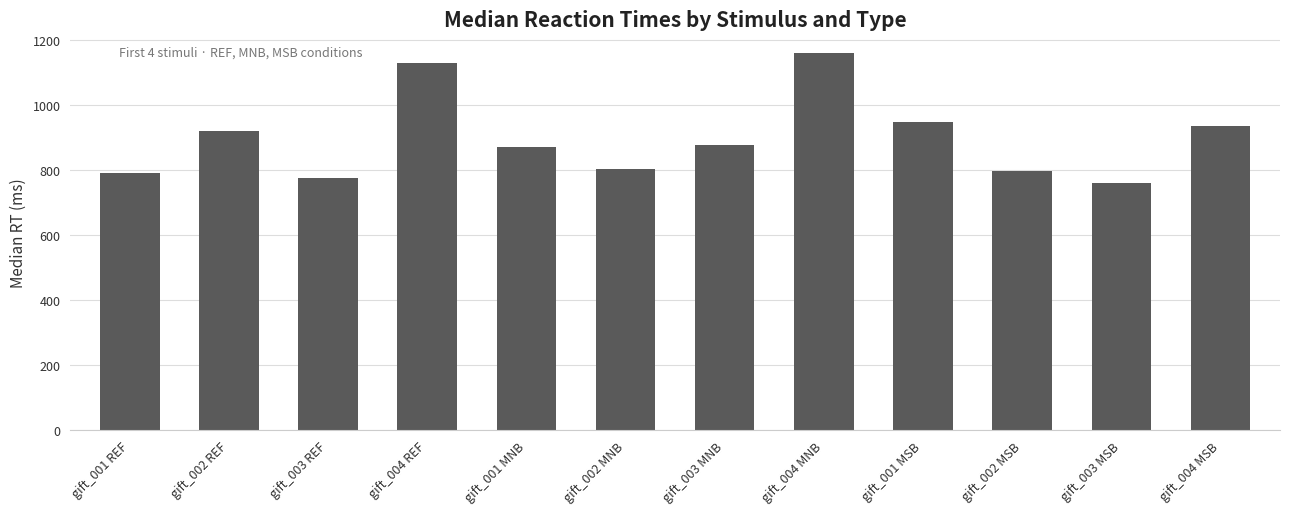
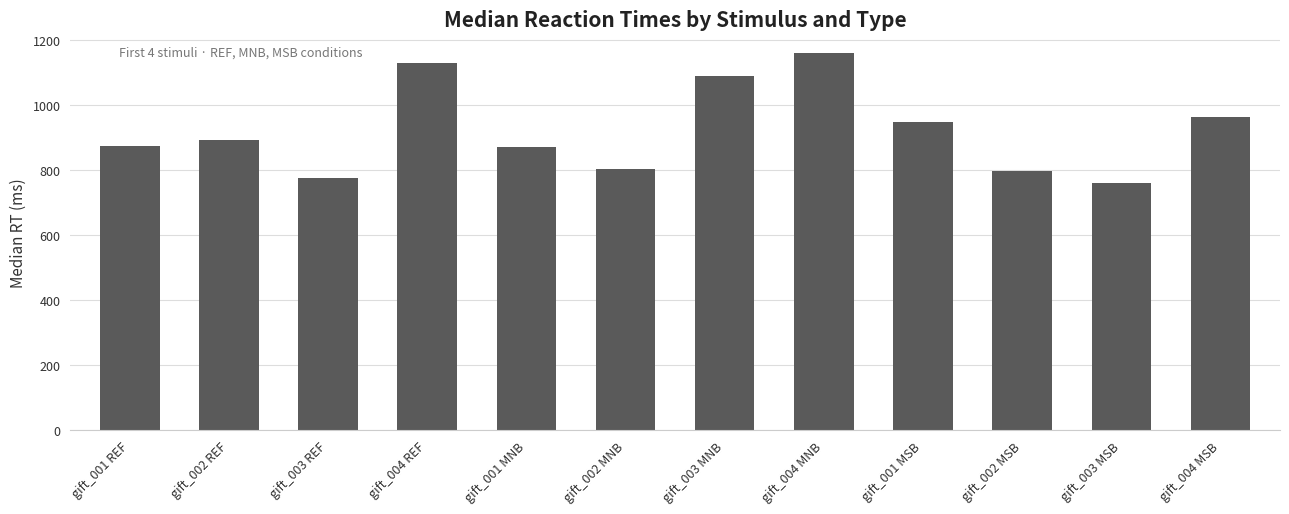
gift_001 REF: 790 -> 870
gift_002 REF: 920 -> 890
gift_003 MNB: 880 -> 1090
gift_004 MSB: 940 -> 960
